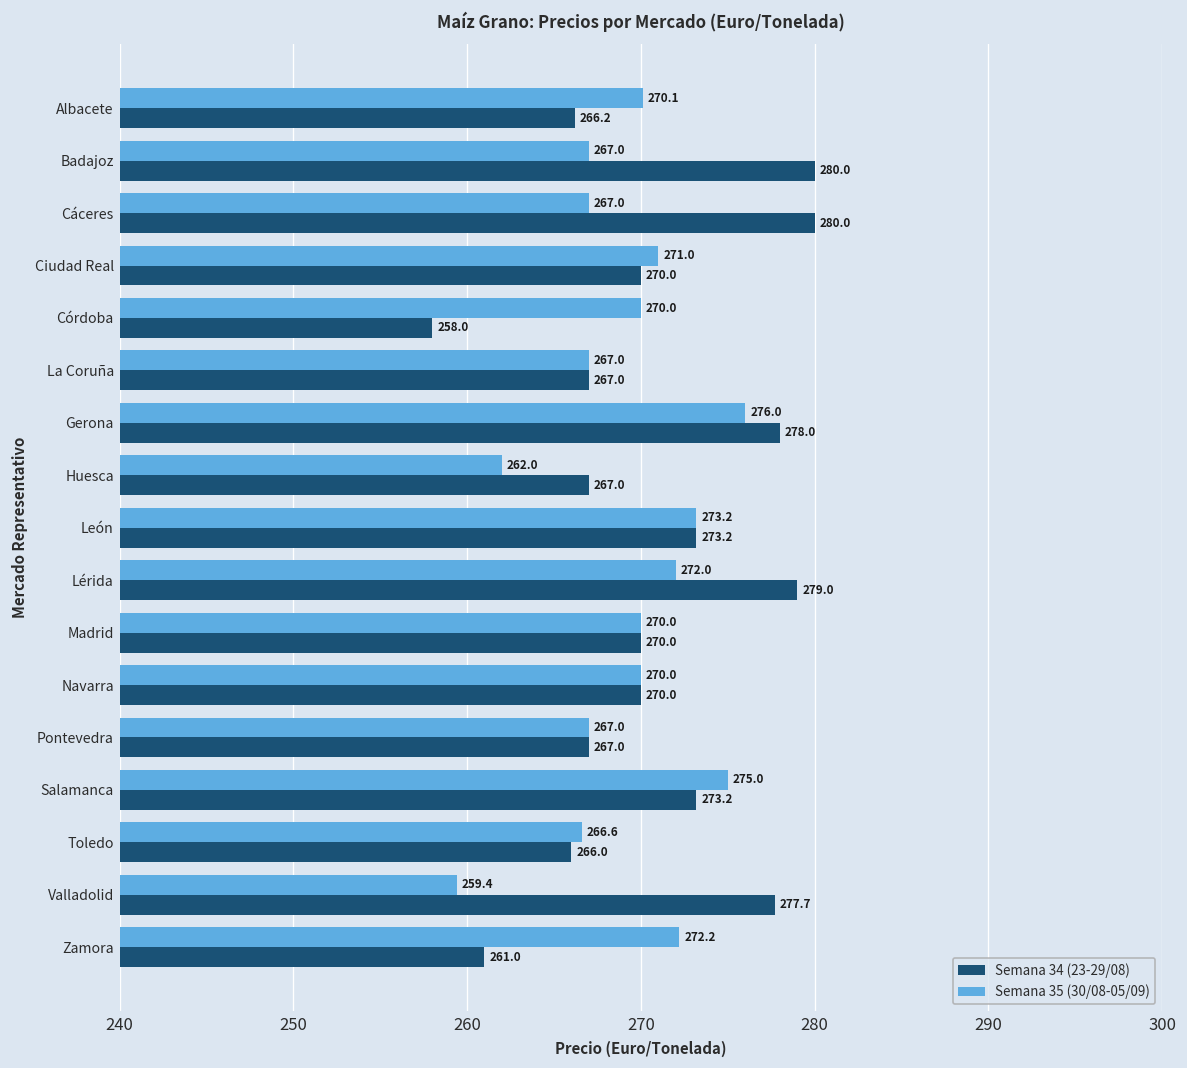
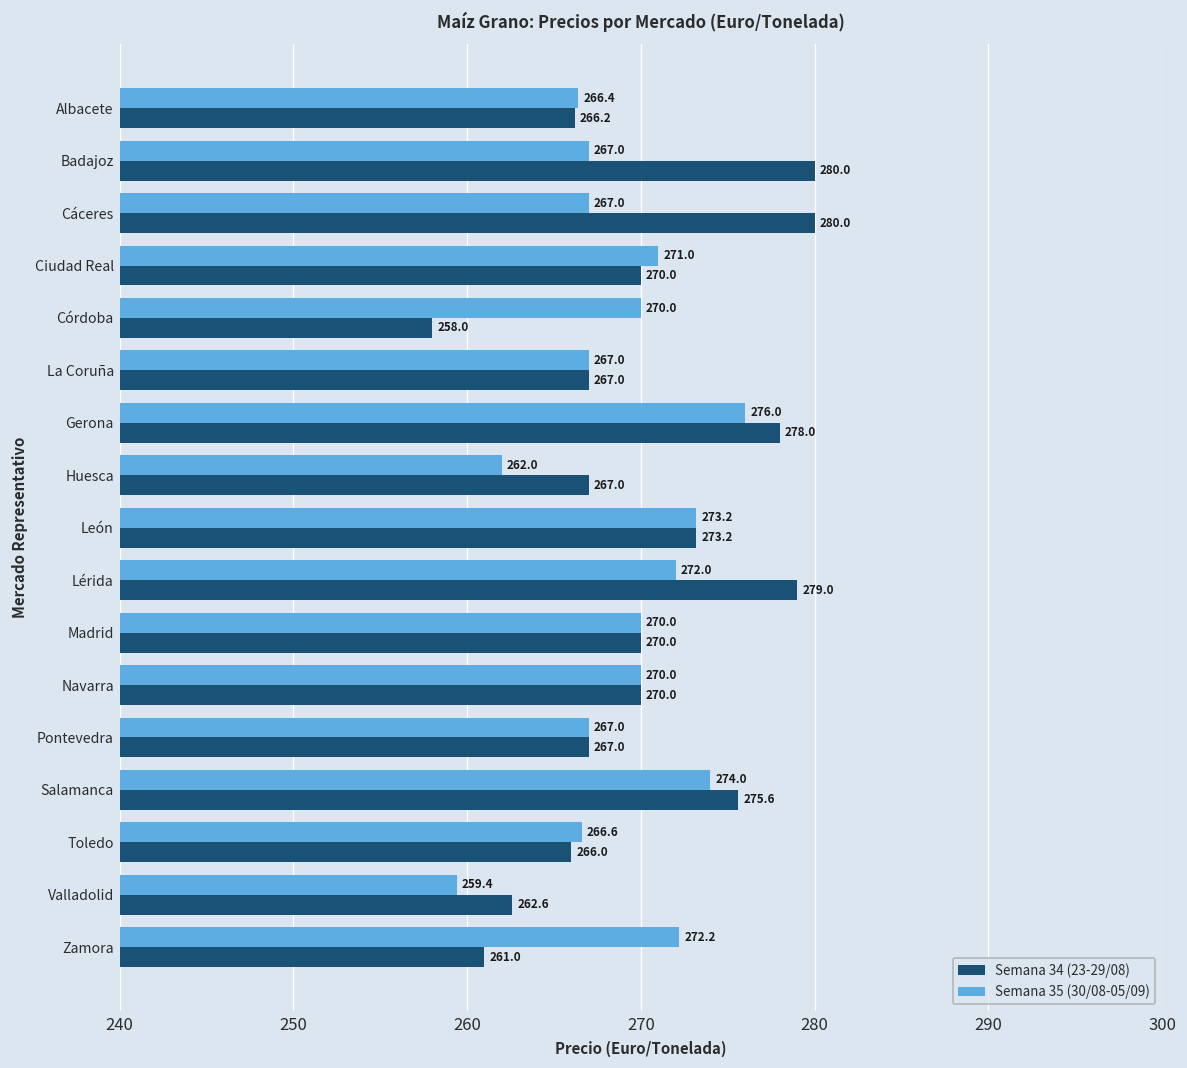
Semana 35 (30/08-05/09), Albacete: 270.1 -> 266.4
Semana 35 (30/08-05/09), Salamanca: 275.0 -> 274.0
Semana 34 (23-29/08), Salamanca: 273.2 -> 275.6
Semana 34 (23-29/08), Valladolid: 277.7 -> 262.6
